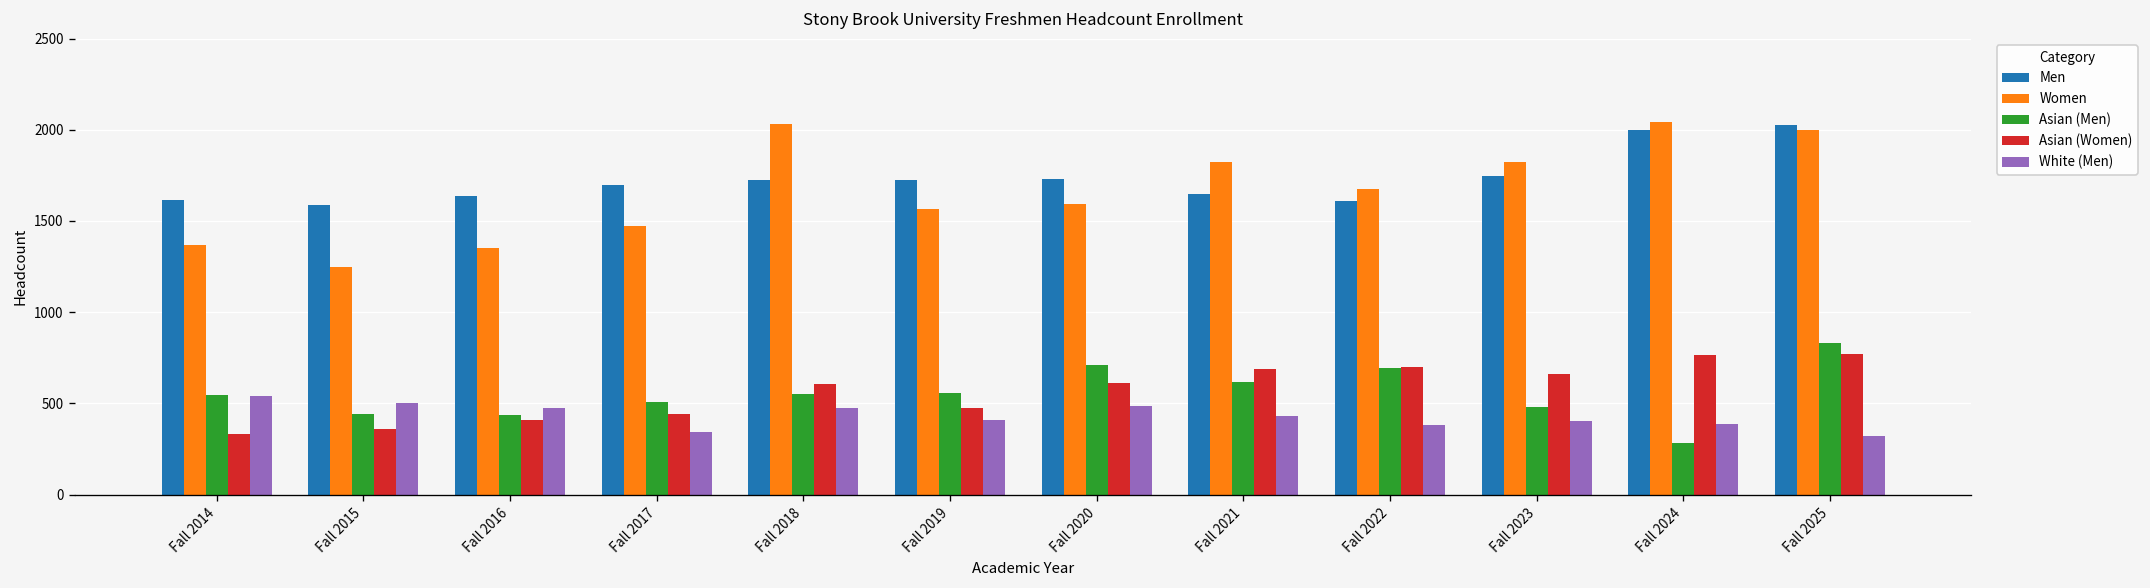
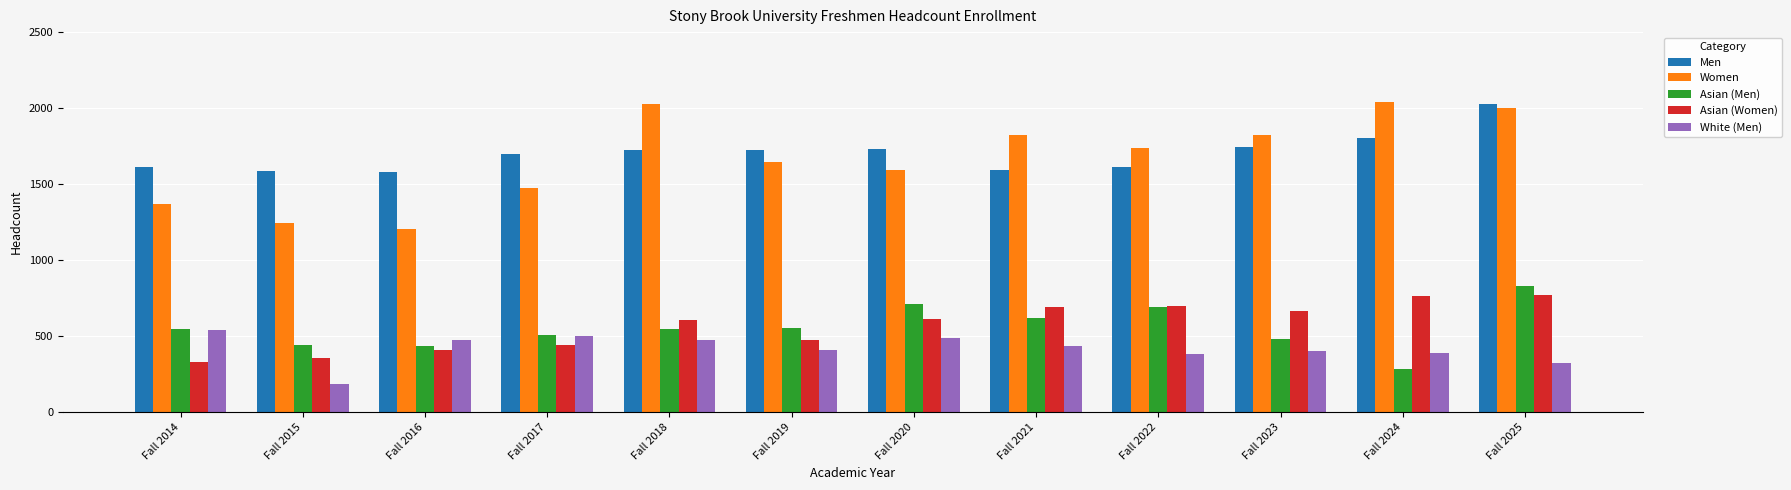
White (Men), Fall 2015: 500 -> 190
Men, Fall 2016: 1640 -> 1580
Women, Fall 2016: 1350 -> 1200
White (Men), Fall 2017: 340 -> 500
Women, Fall 2019: 1570 -> 1650
Men, Fall 2021: 1650 -> 1590
Women, Fall 2022: 1680 -> 1740
Men, Fall 2024: 2000 -> 1810
